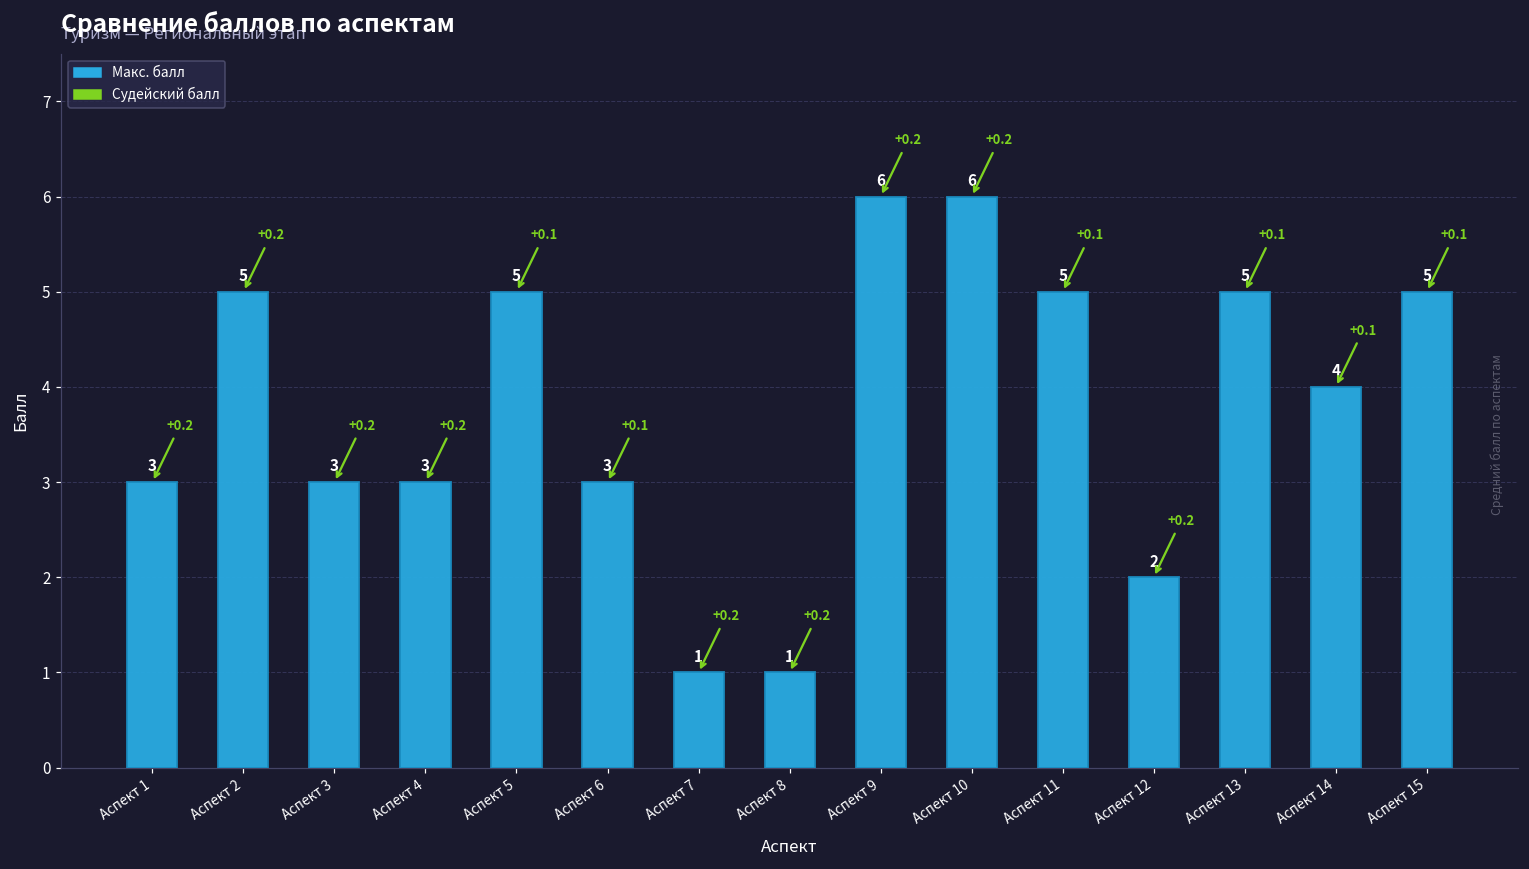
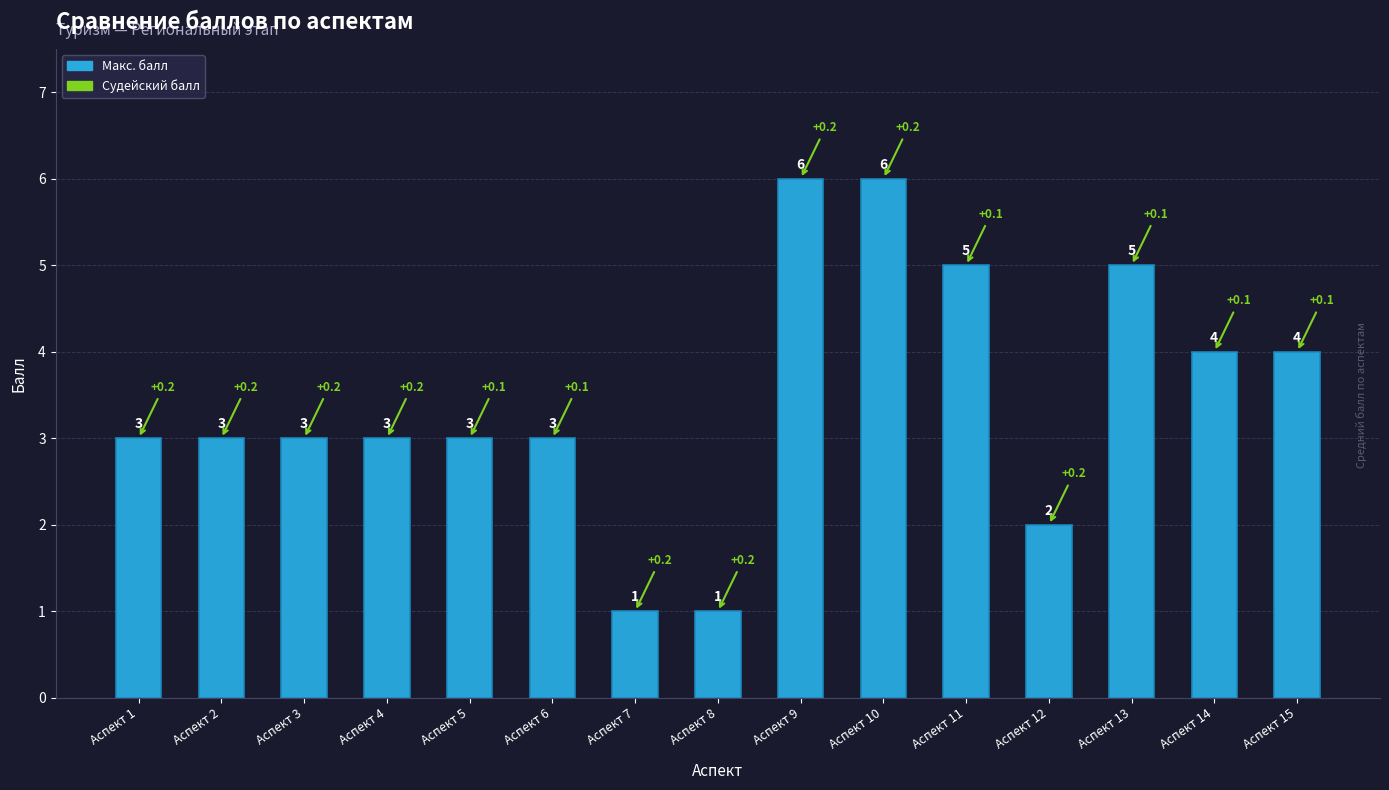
Аспект 2: 5 -> 3
Аспект 5: 5 -> 3
Аспект 15: 5 -> 4
